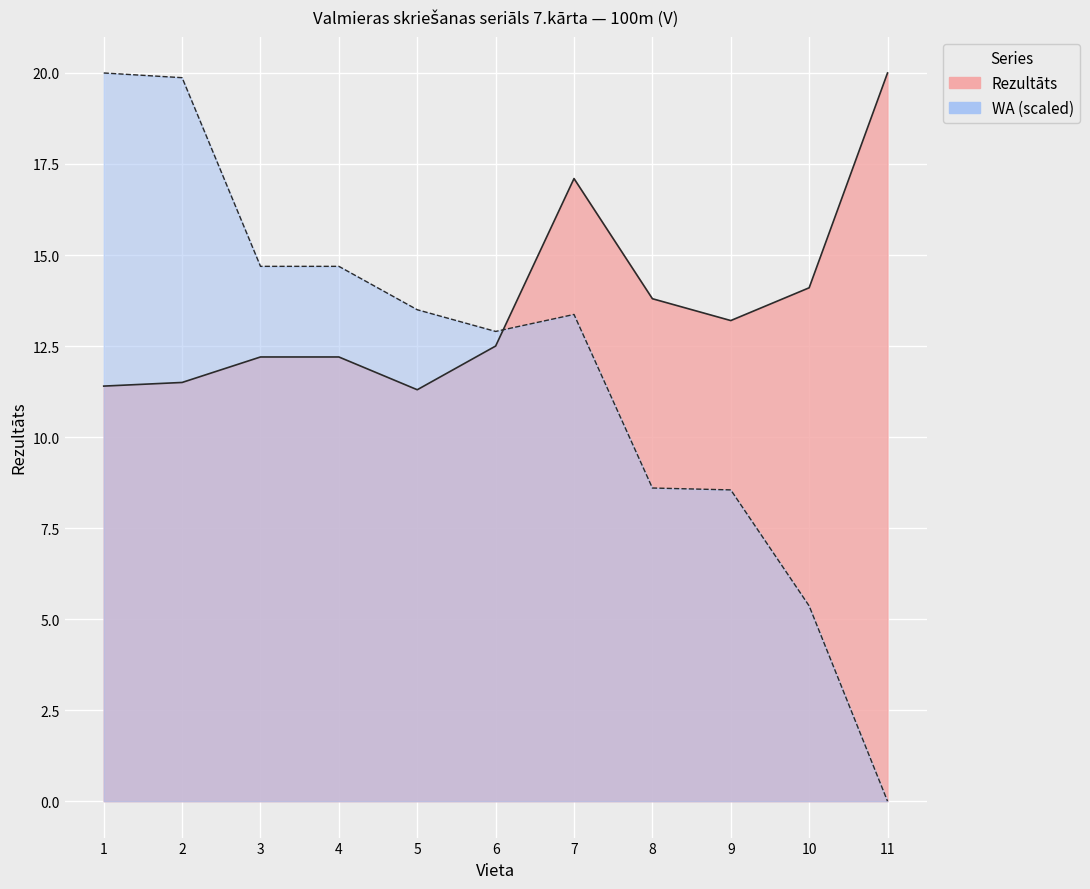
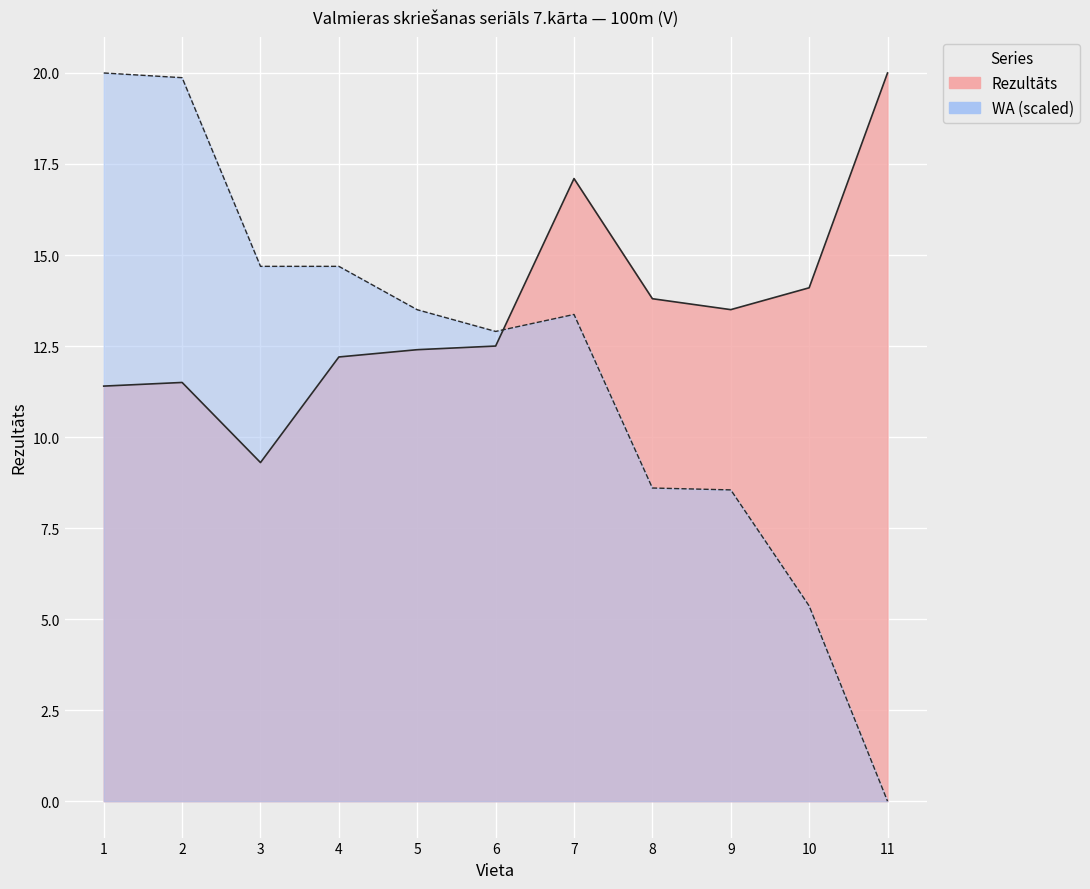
Rezultāts, 3: 12.2 -> 9.3
Rezultāts, 5: 11.3 -> 12.4
Rezultāts, 9: 13.2 -> 13.5
